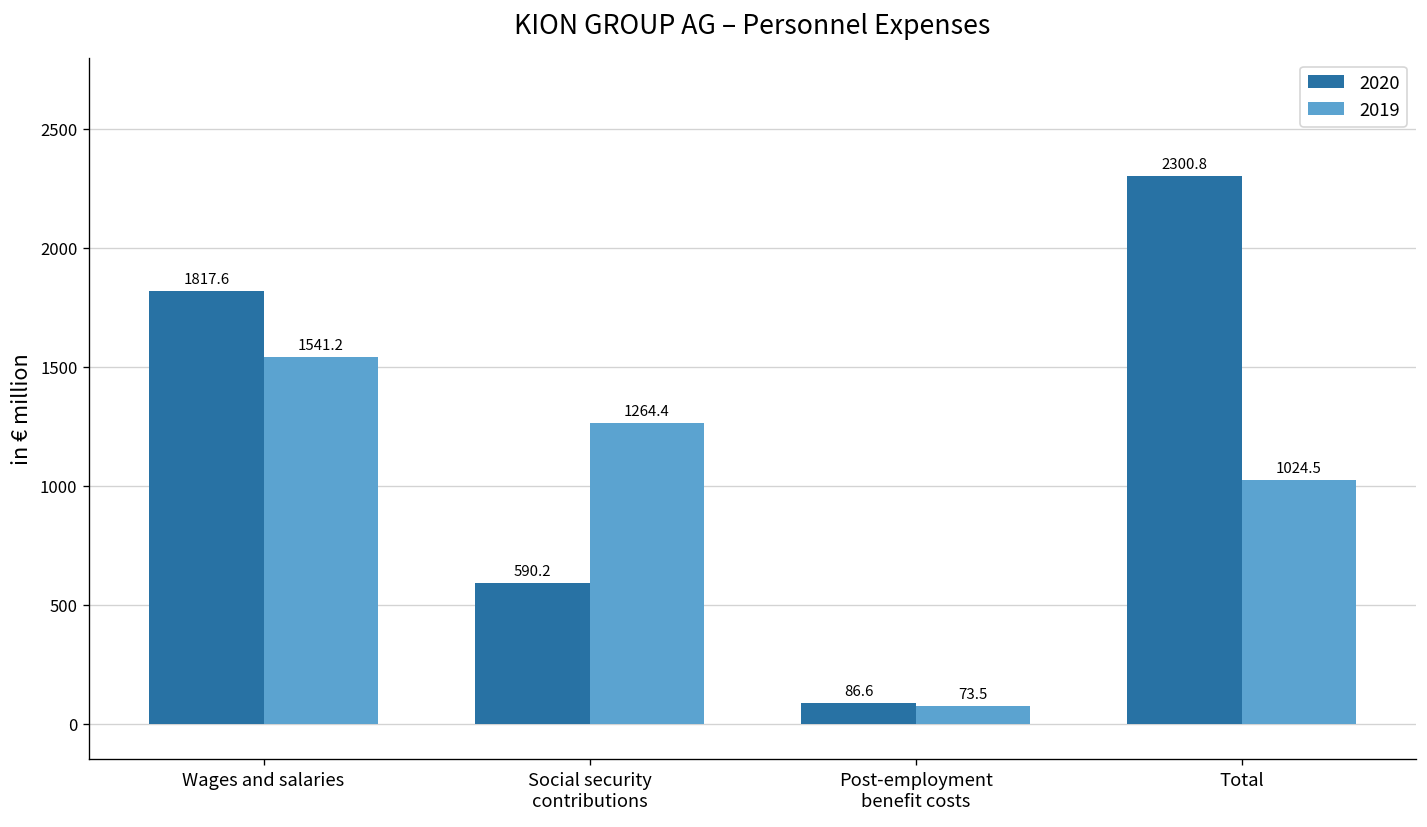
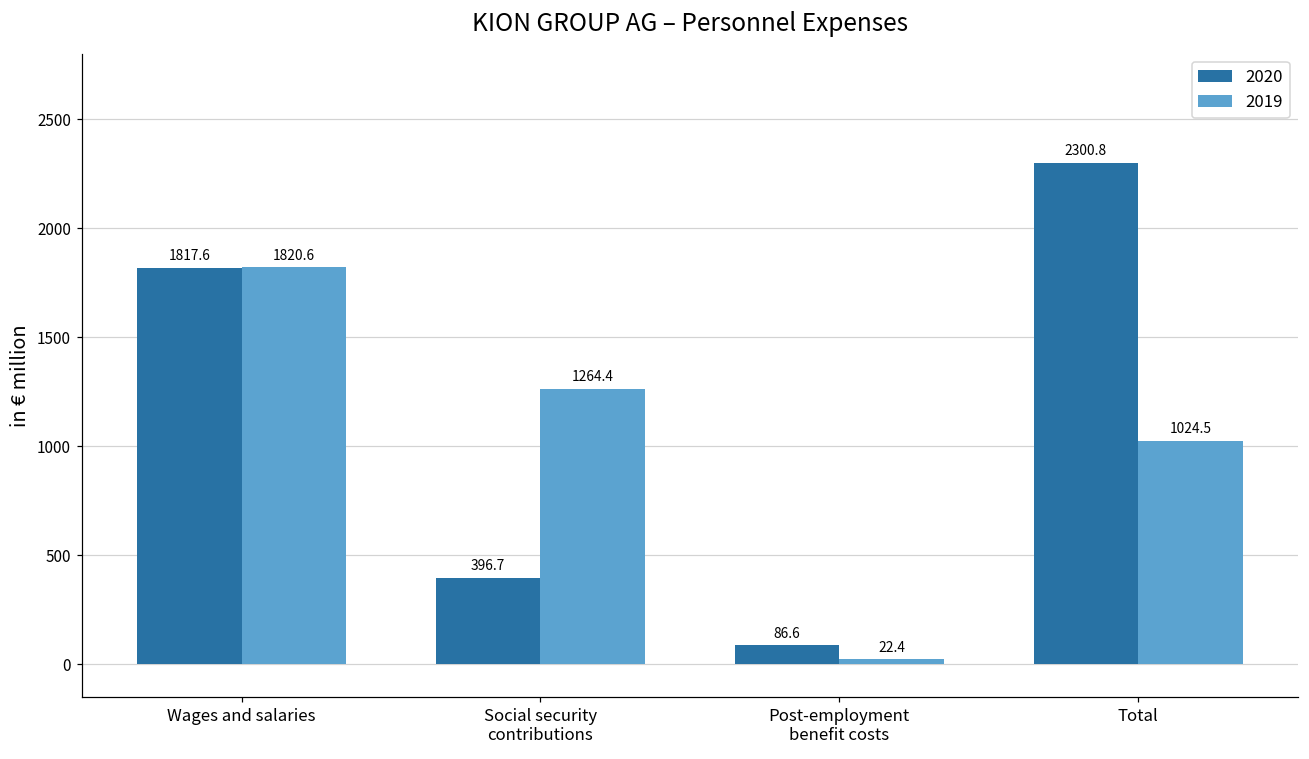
2019, Wages and salaries: 1541.2 -> 1820.6
2020, Social security contributions: 590.2 -> 396.7
2019, Post-employment benefit costs: 73.5 -> 22.4
